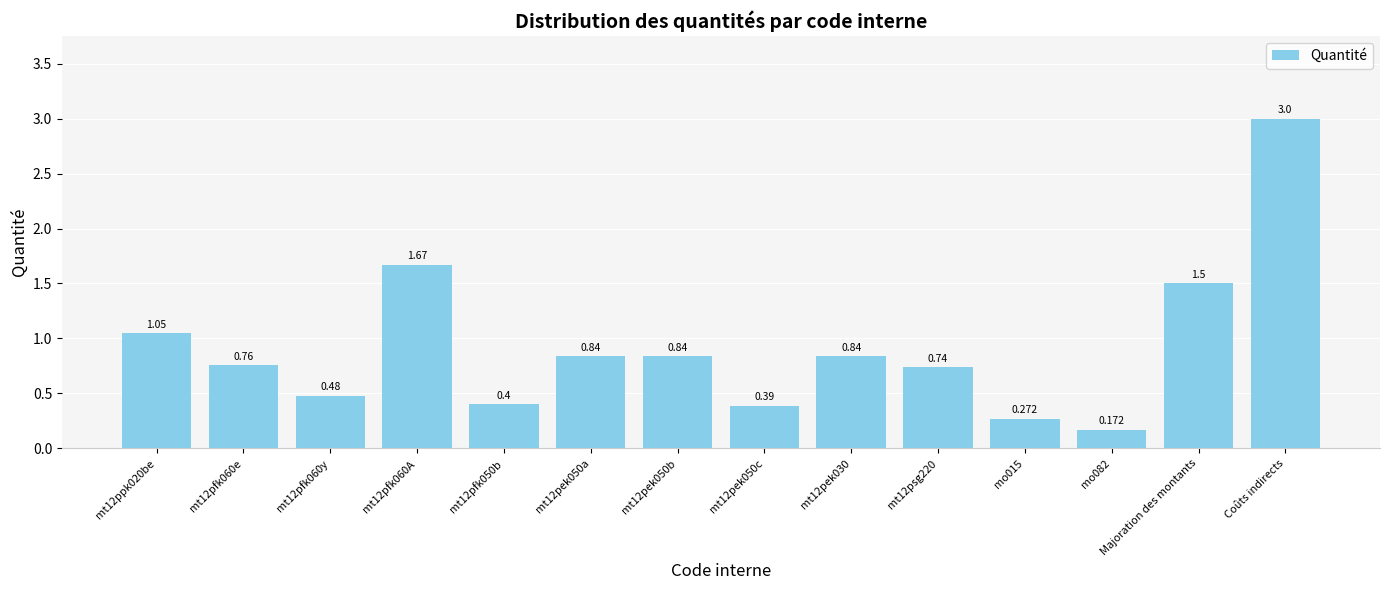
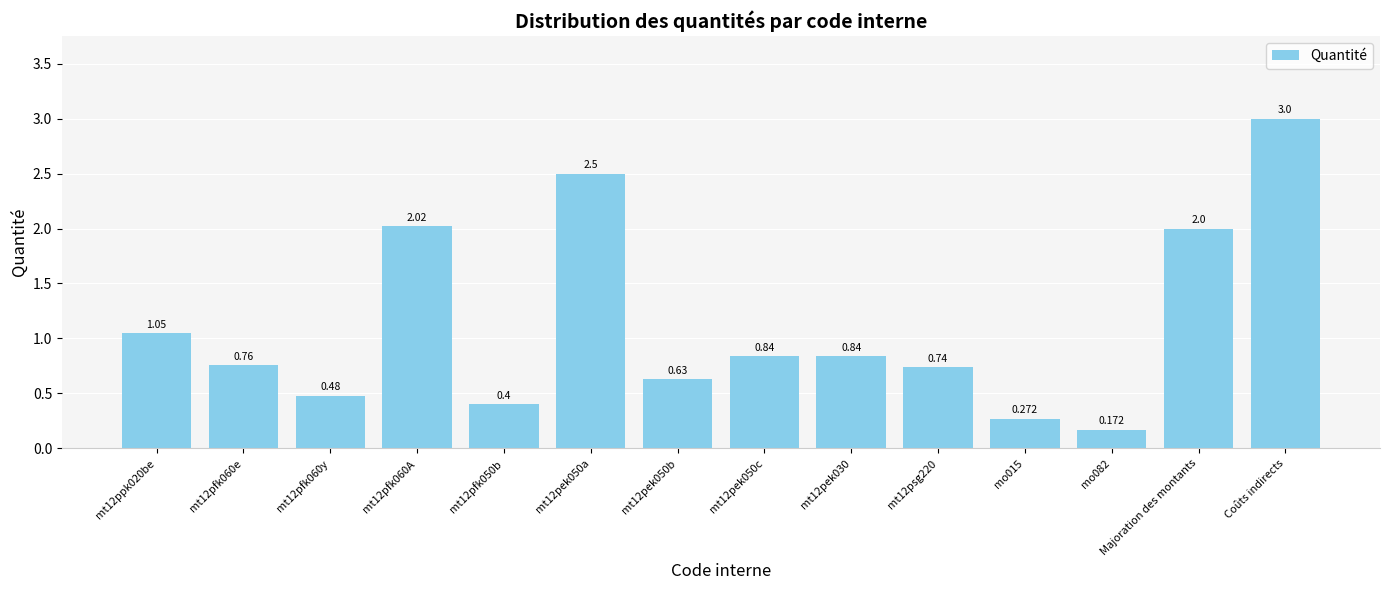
mt12pfk060A: 1.67 -> 2.02
mt12pek050a: 0.84 -> 2.5
mt12pek050b: 0.84 -> 0.63
mt12pek050c: 0.39 -> 0.84
Majoration des montants: 1.5 -> 2.0
